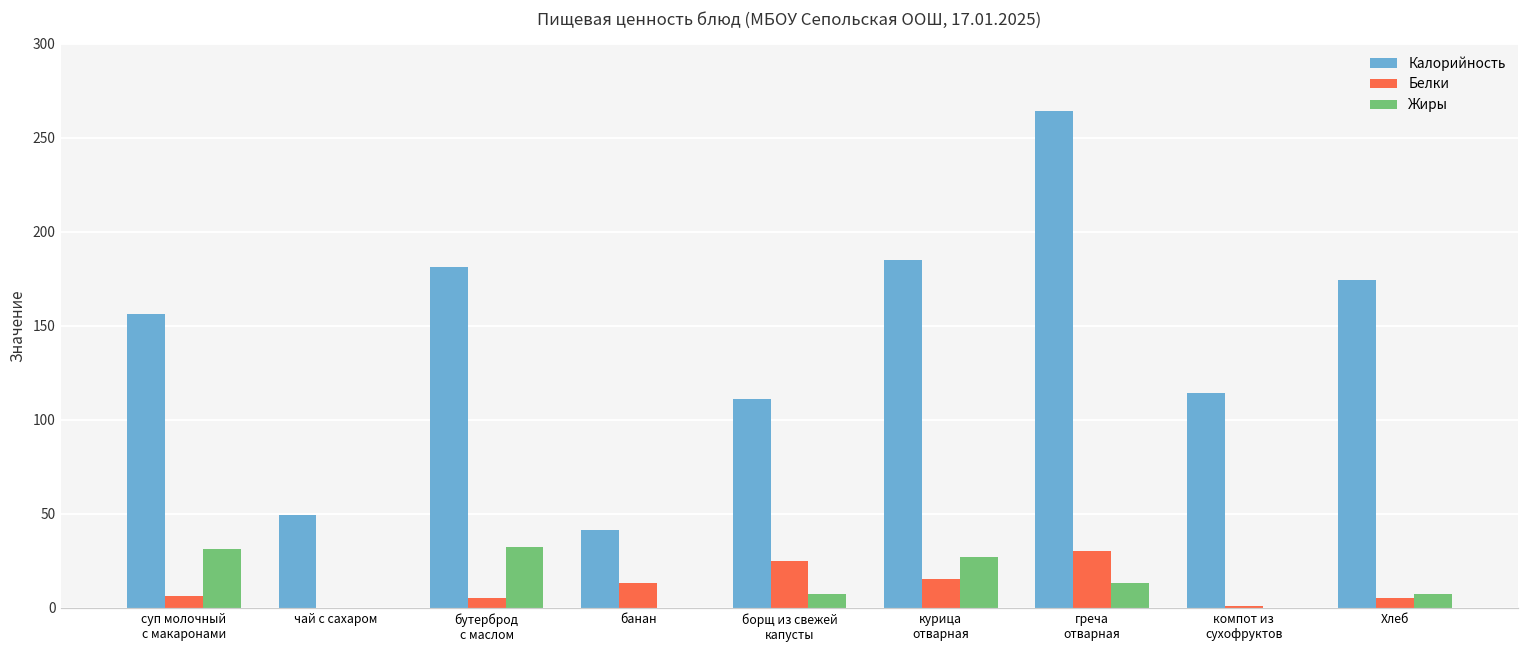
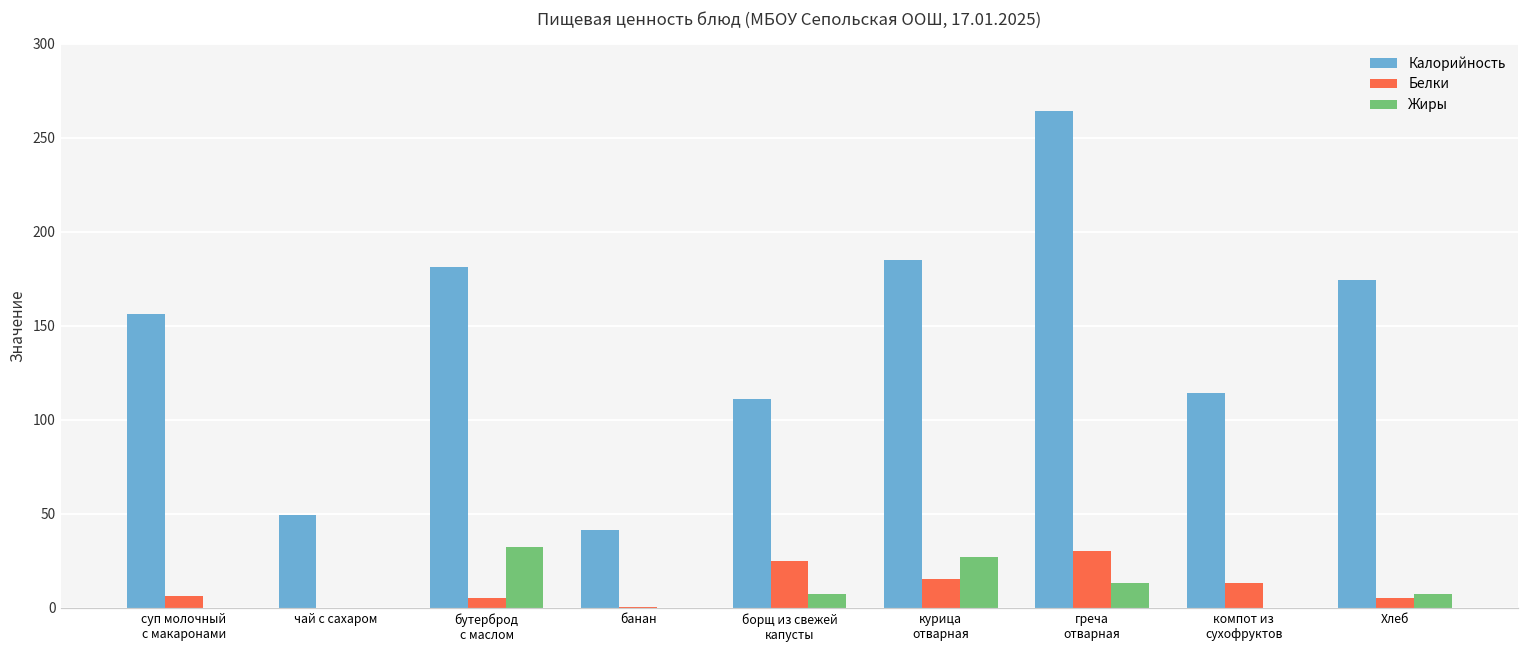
Жиры, суп молочный с макаронами: 31 -> 0
Белки, банан: 13 -> 0
Белки, компот из сухофруктов: 1 -> 13
